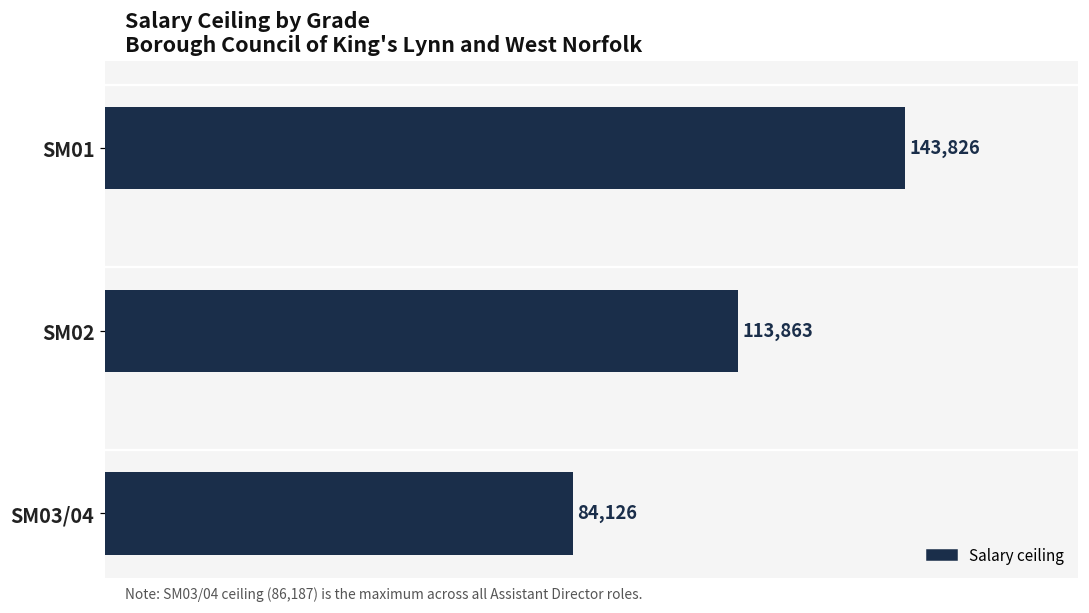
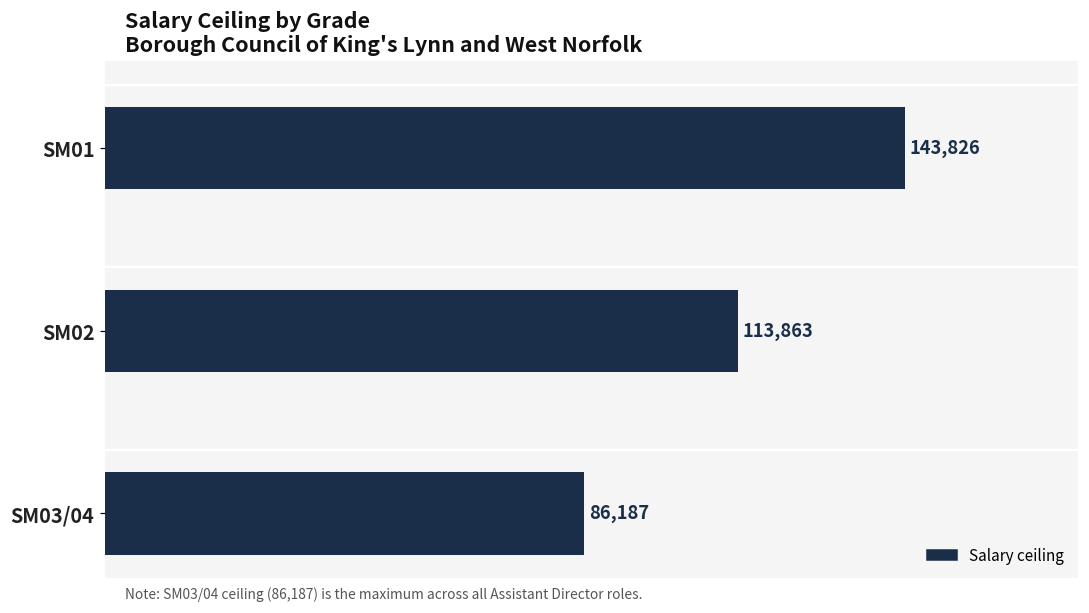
SM03/04: 84,126 -> 86,187
